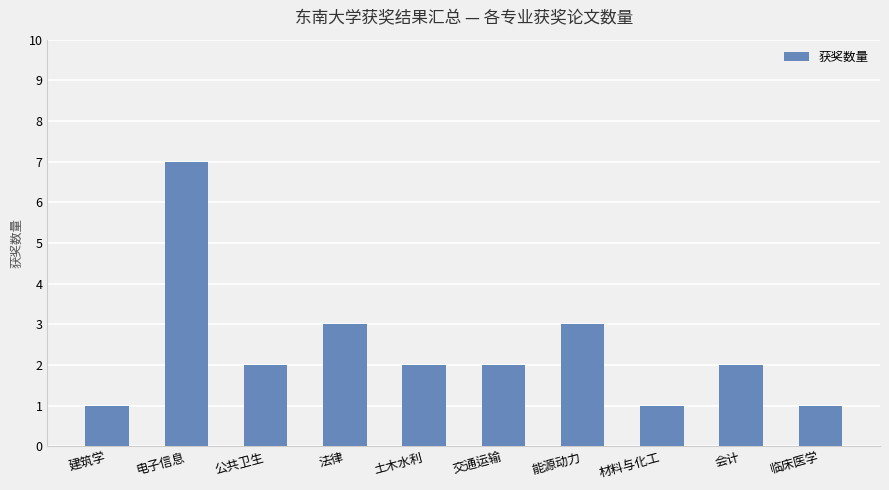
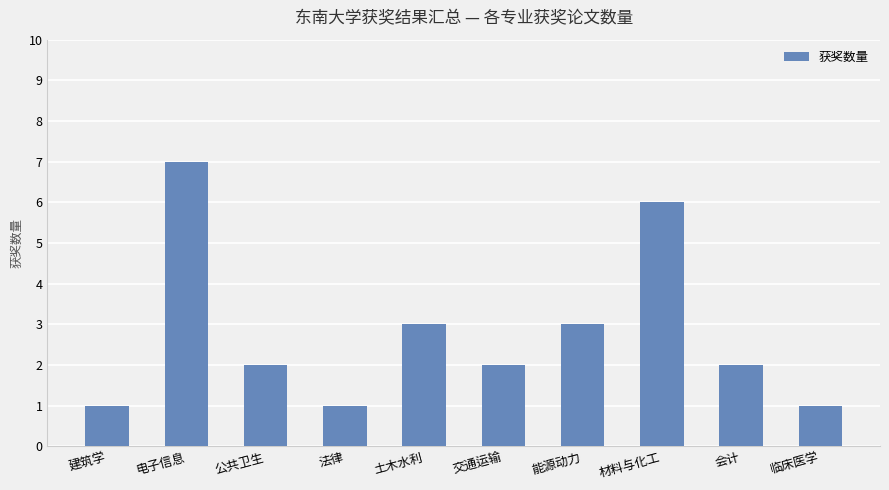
法律: 3 -> 1
土木水利: 2 -> 3
材料与化工: 1 -> 6
